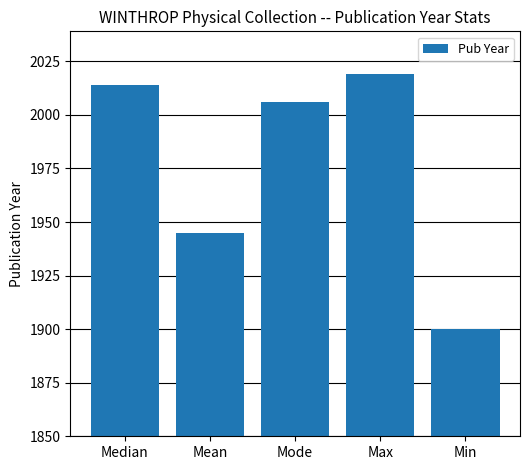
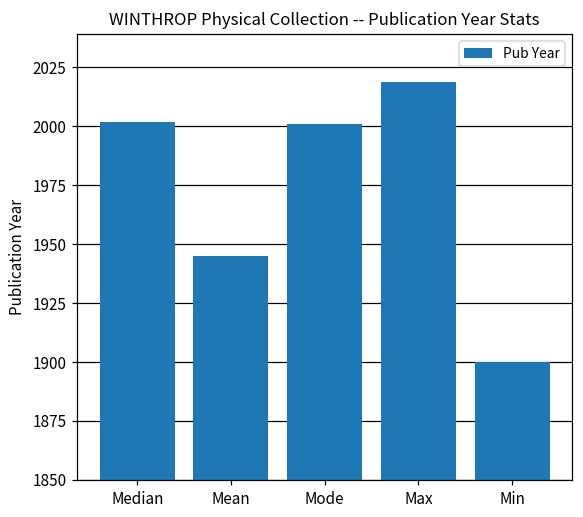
Median: 2014 -> 2002
Mode: 2006 -> 2001
